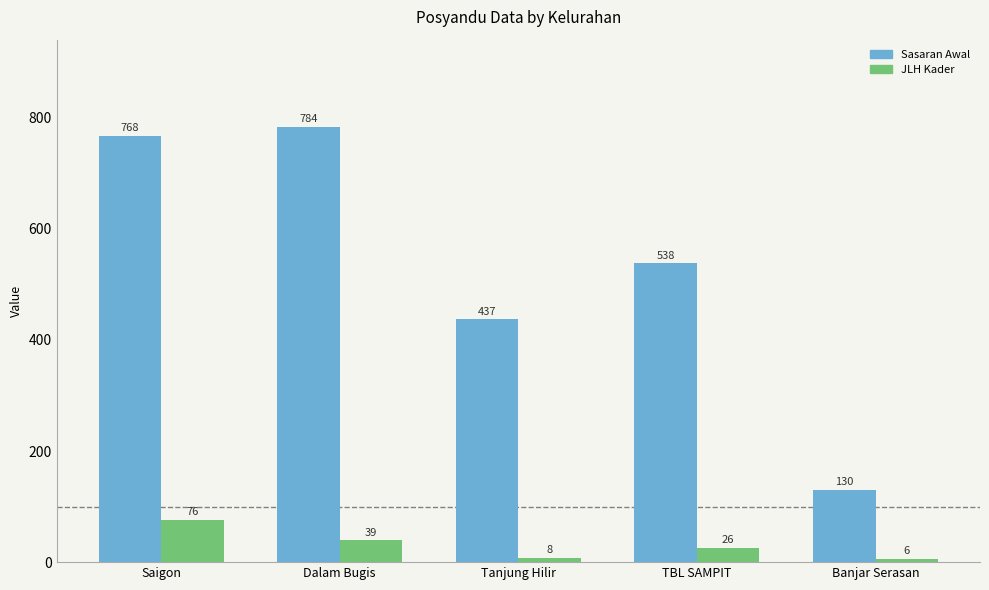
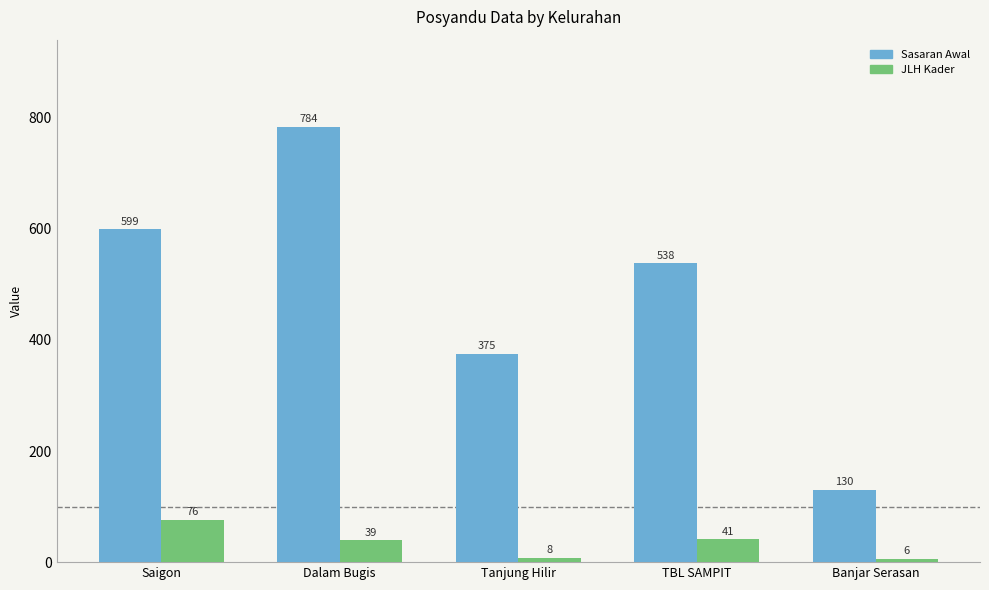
Sasaran Awal, Saigon: 768 -> 599
Sasaran Awal, Tanjung Hilir: 437 -> 375
JLH Kader, TBL SAMPIT: 26 -> 41
